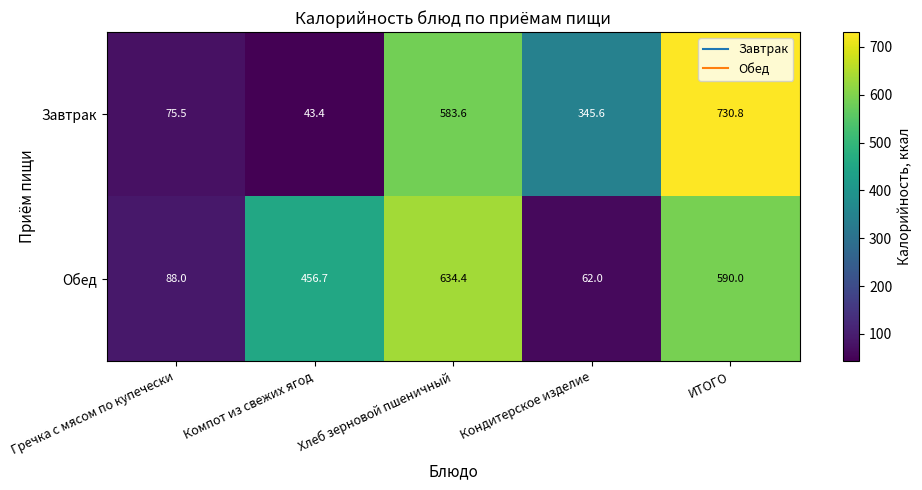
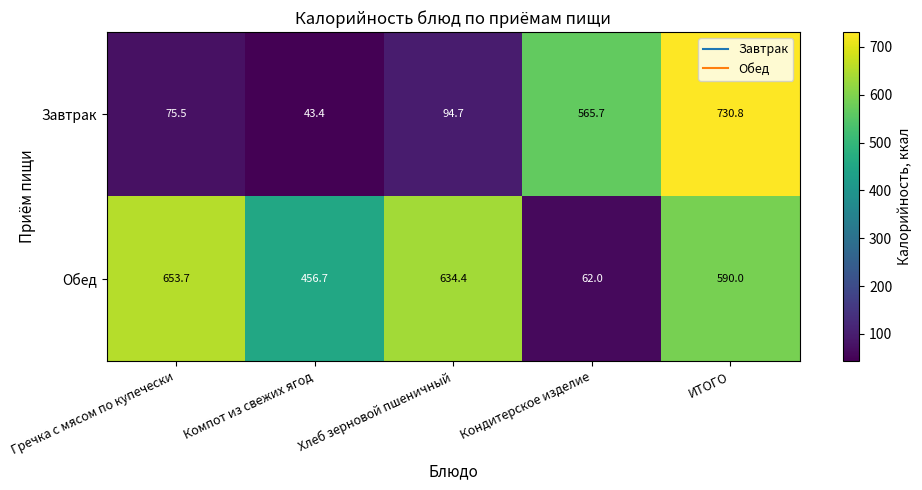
Завтрак, Хлеб зерновой пшеничный: 583.6 -> 94.7
Завтрак, Кондитерское изделие: 345.6 -> 565.7
Обед, Гречка с мясом по купечески: 88.0 -> 653.7
